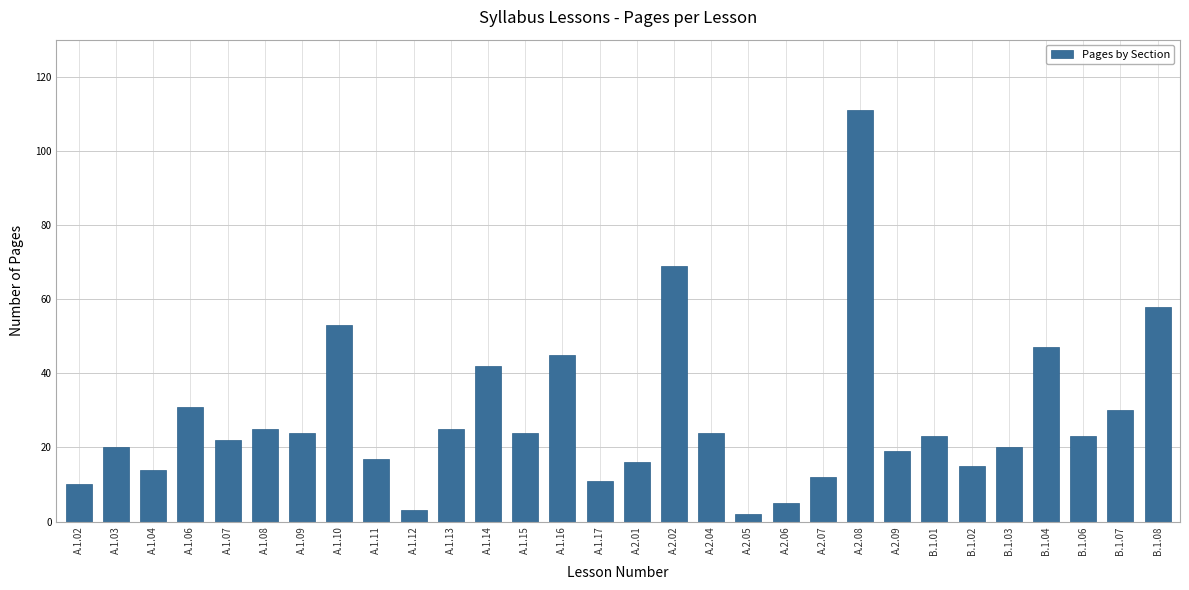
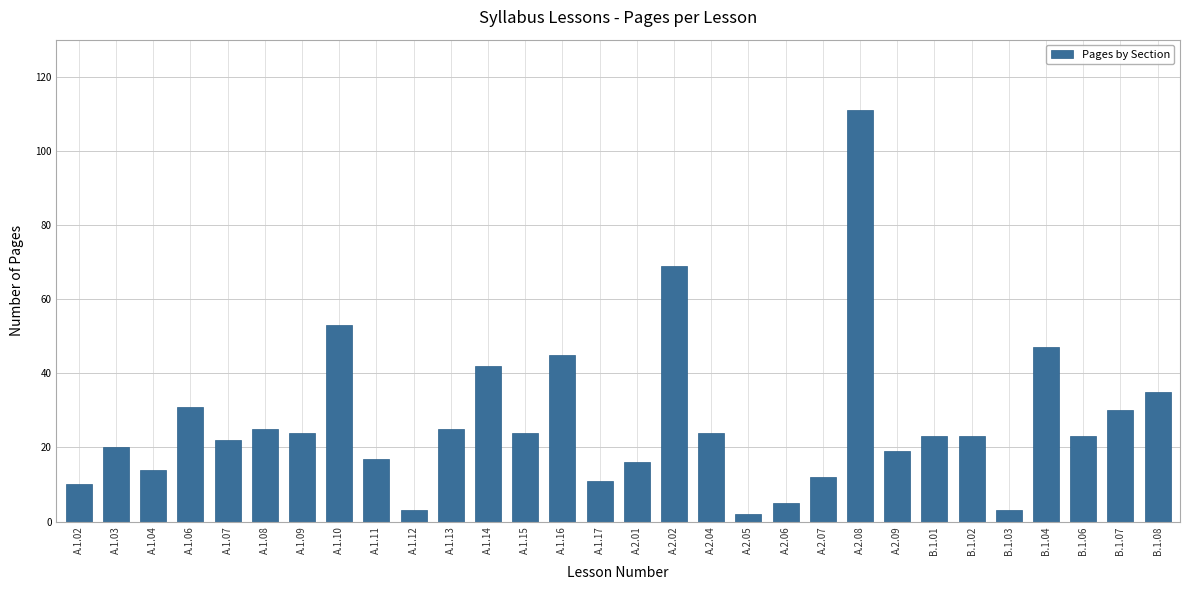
B.1.02: 15 -> 23
B.1.03: 20 -> 3
B.1.08: 58 -> 35
